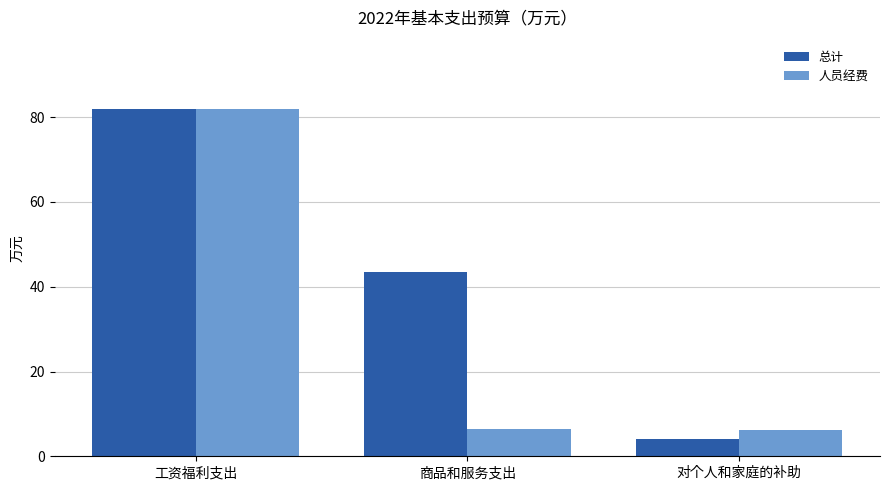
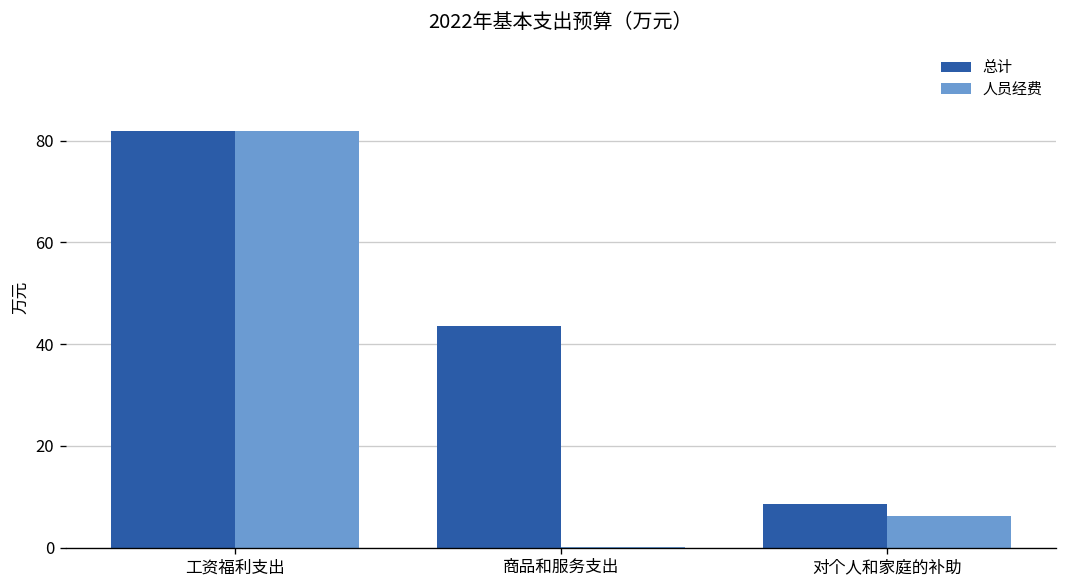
人员经费, 商品和服务支出: 6 -> 0
总计, 对个人和家庭的补助: 4 -> 9
